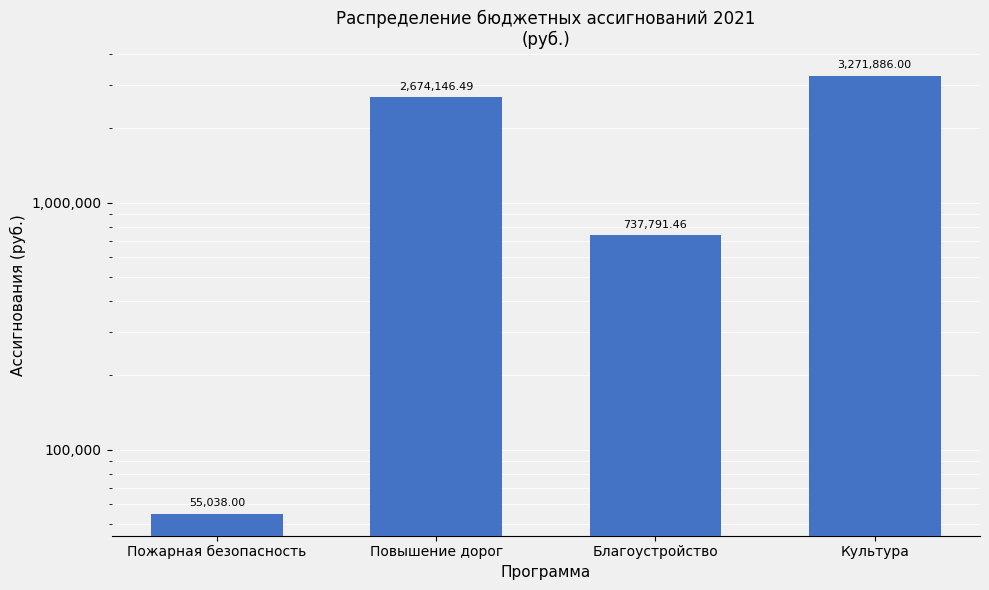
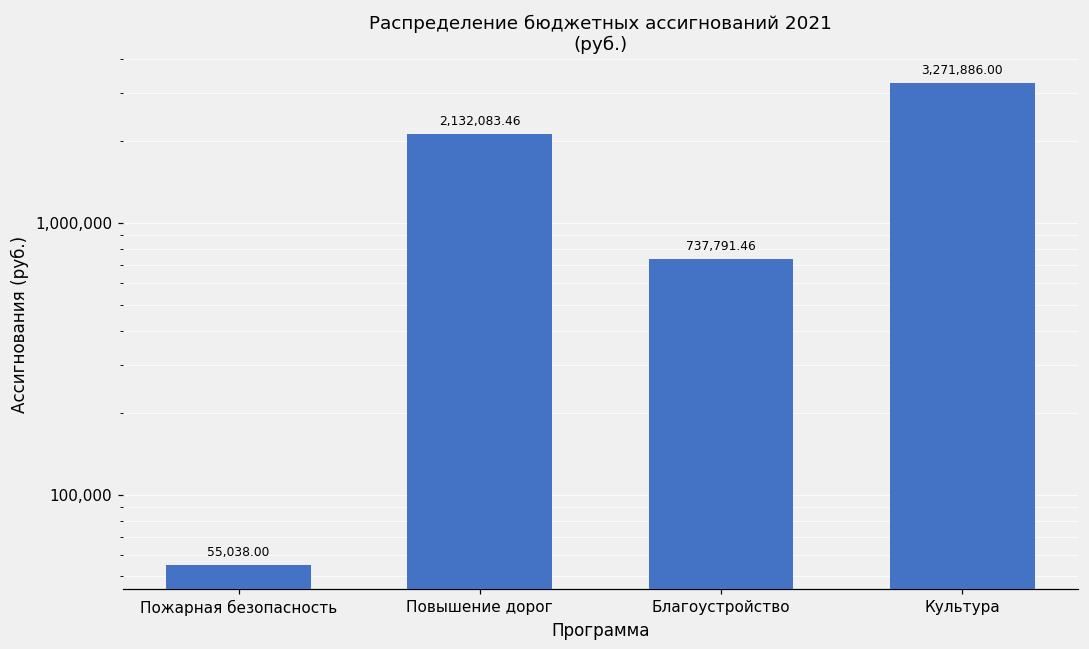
Повышение дорог: 2,674,146.49 -> 2,132,083.46
